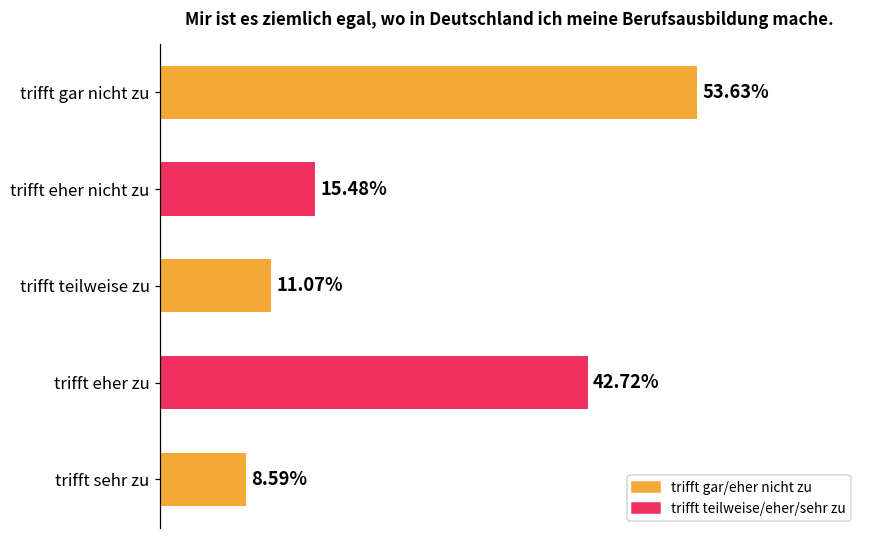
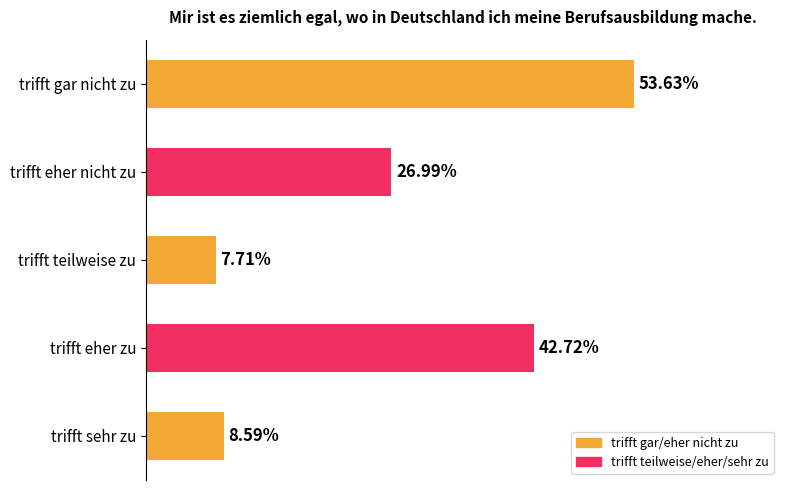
trifft eher nicht zu: 15.48% -> 26.99%
trifft teilweise zu: 11.07% -> 7.71%
